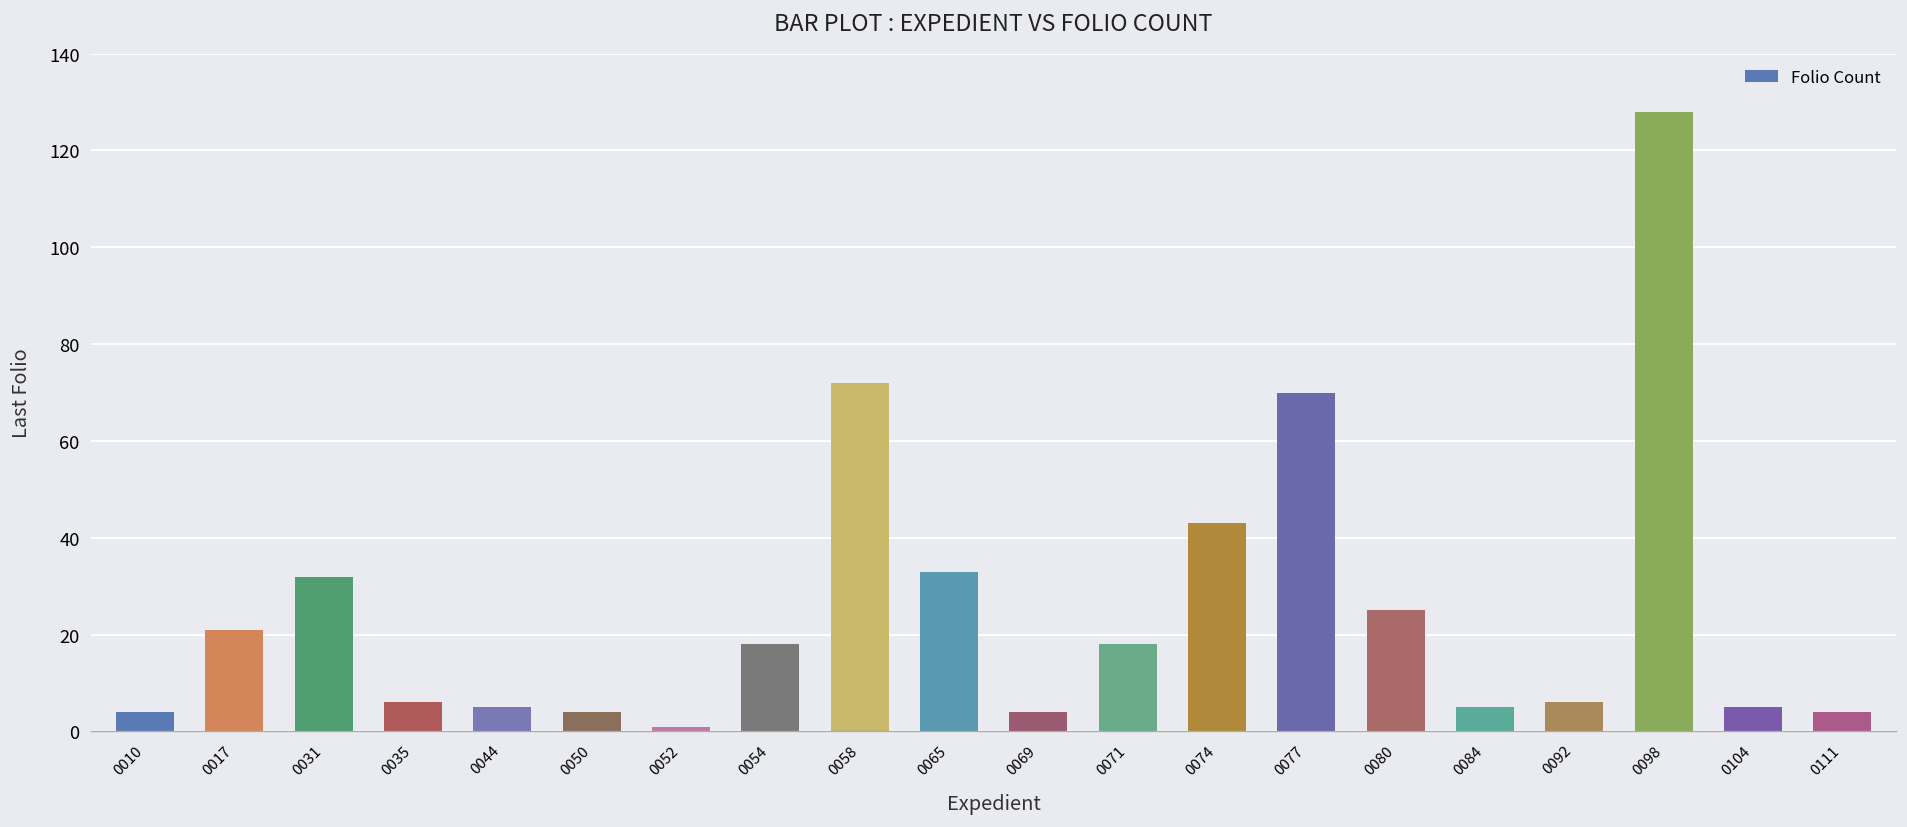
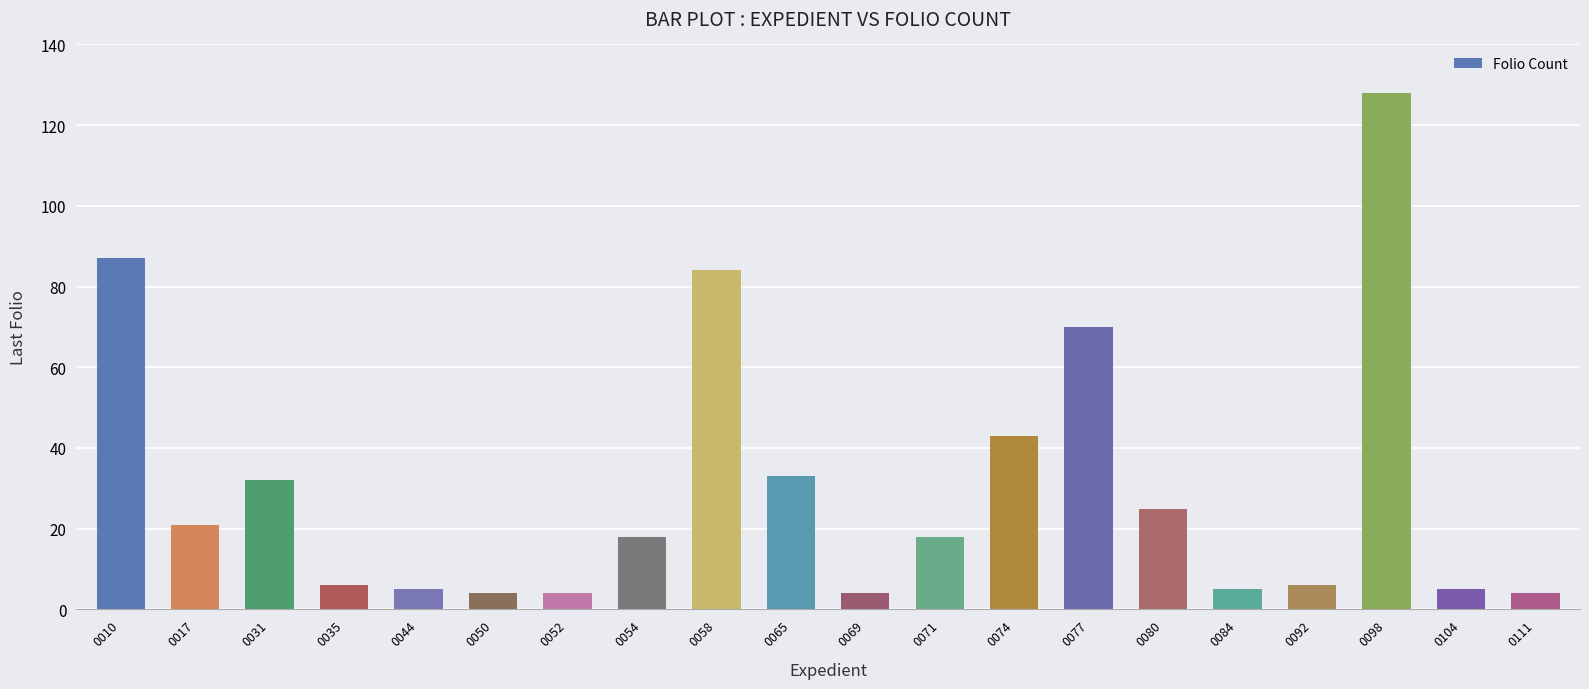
0010: 4 -> 87
0052: 1 -> 4
0058: 72 -> 84
